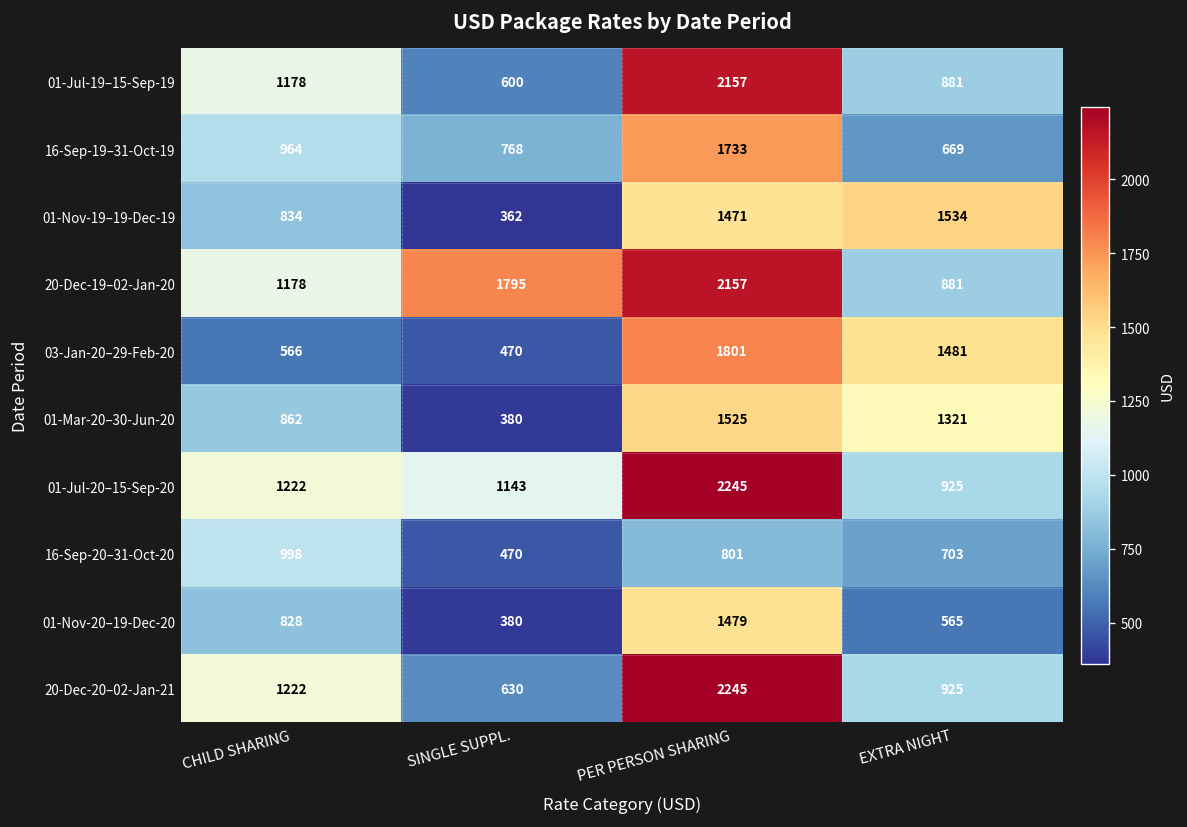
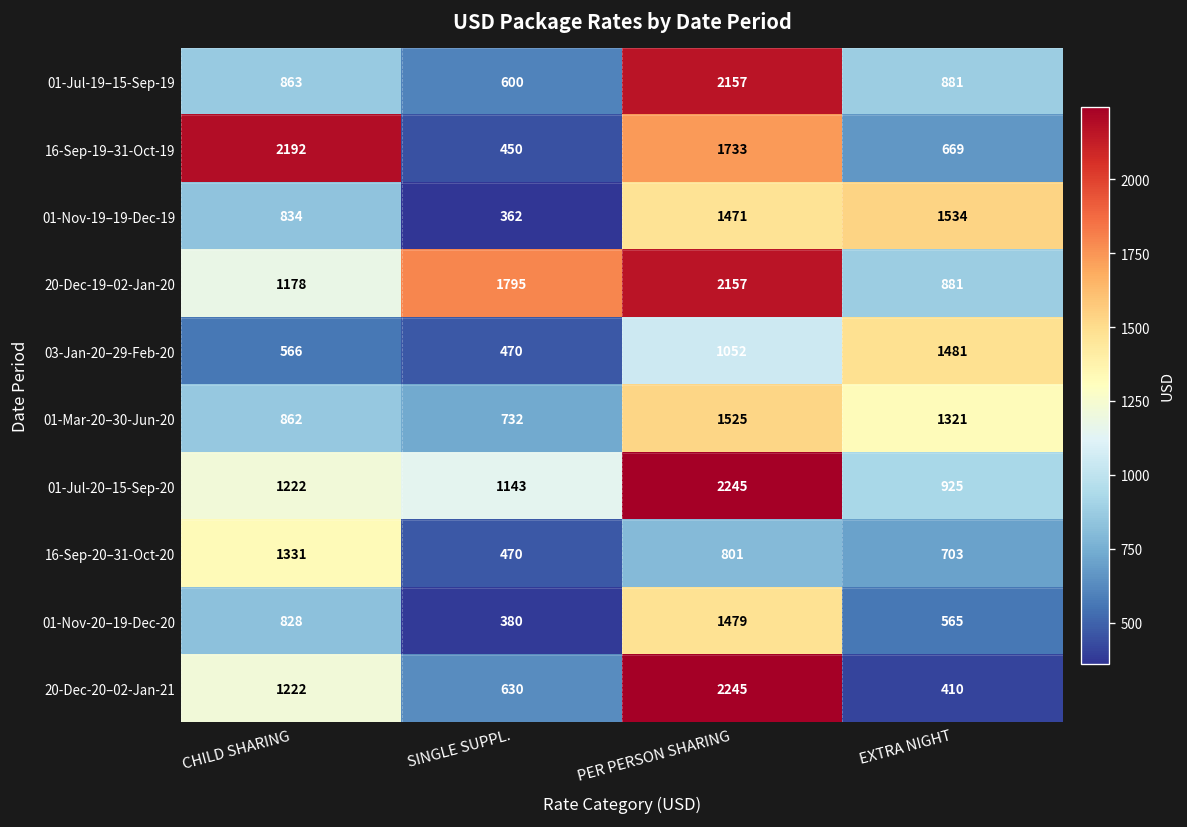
01-Jul-19–15-Sep-19, CHILD SHARING: 1178 -> 863
16-Sep-19–31-Oct-19, CHILD SHARING: 964 -> 2192
16-Sep-19–31-Oct-19, SINGLE SUPPL.: 768 -> 450
03-Jan-20–29-Feb-20, PER PERSON SHARING: 1801 -> 1052
01-Mar-20–30-Jun-20, SINGLE SUPPL.: 380 -> 732
16-Sep-20–31-Oct-20, CHILD SHARING: 998 -> 1331
20-Dec-20–02-Jan-21, EXTRA NIGHT: 925 -> 410
